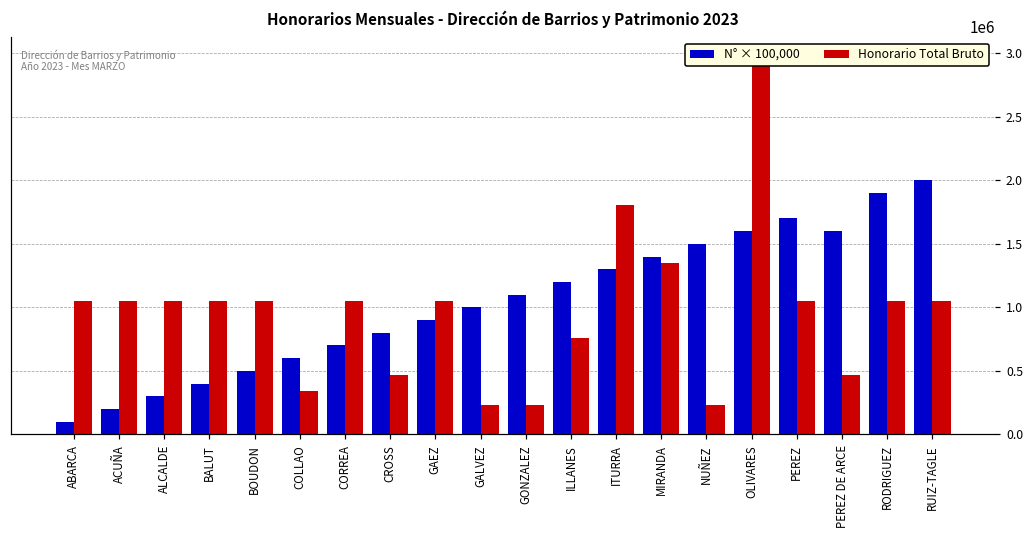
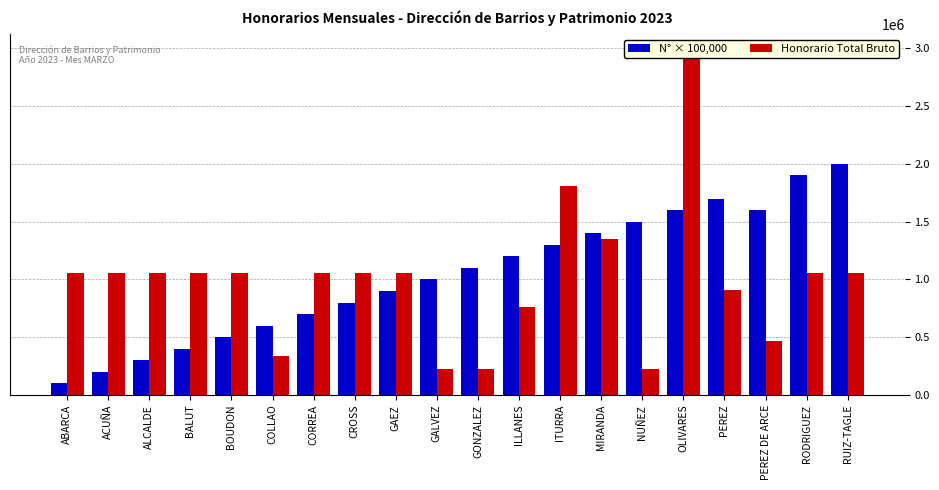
Honorario Total Bruto, CROSS: 470000 -> 1050000
Honorario Total Bruto, PEREZ: 1050000 -> 910000
